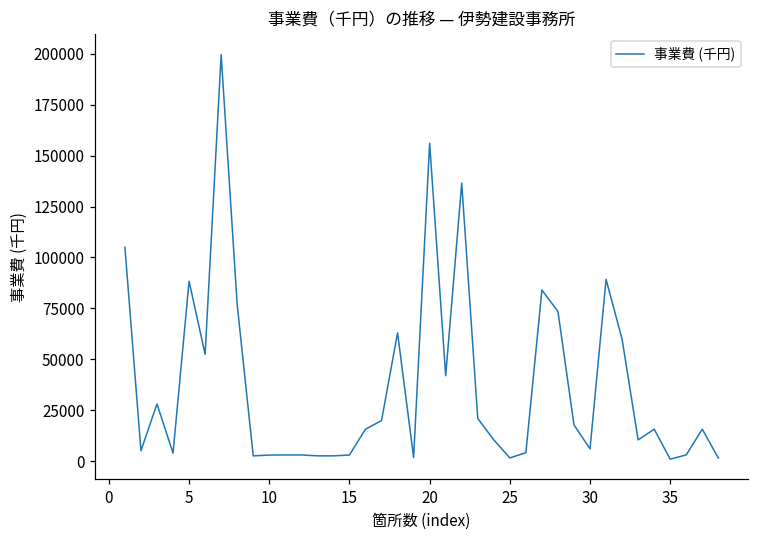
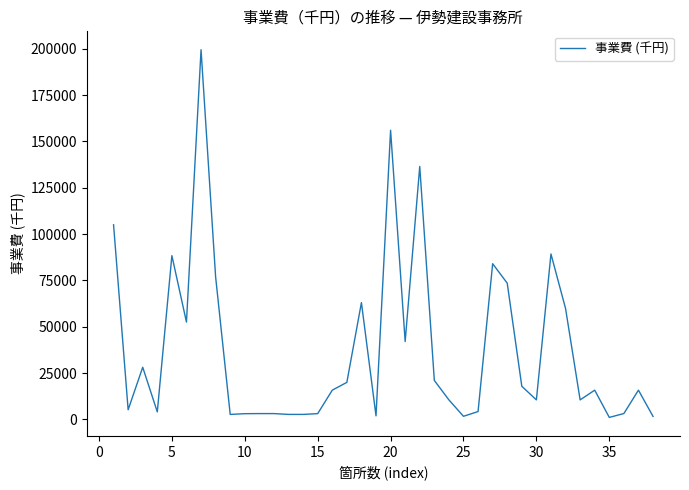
30: 6000 -> 11000
